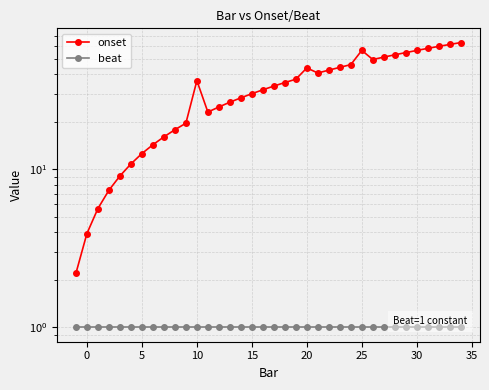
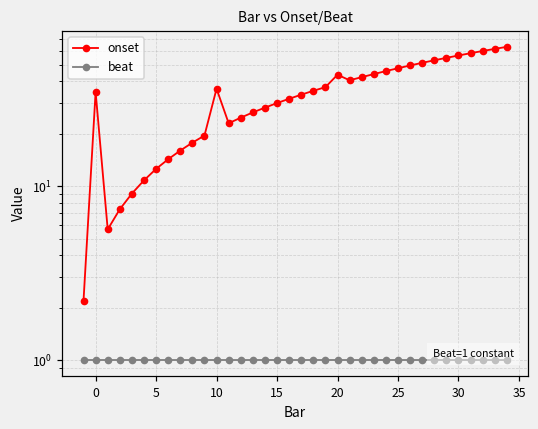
onset, 0: 3.9 -> 35
onset, 25: 56 -> 48
